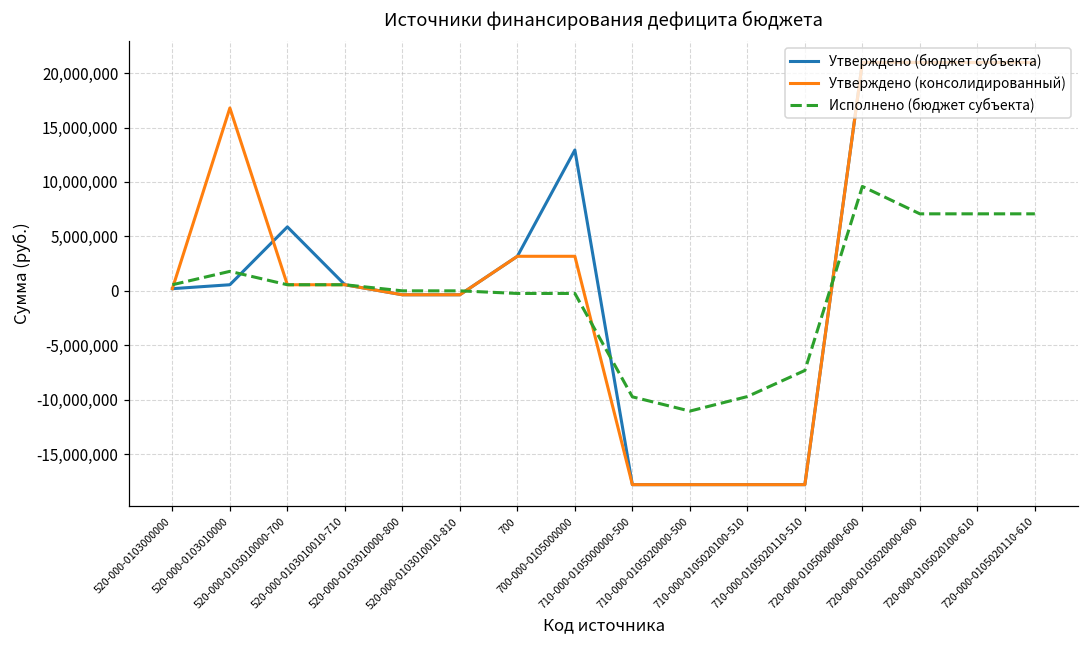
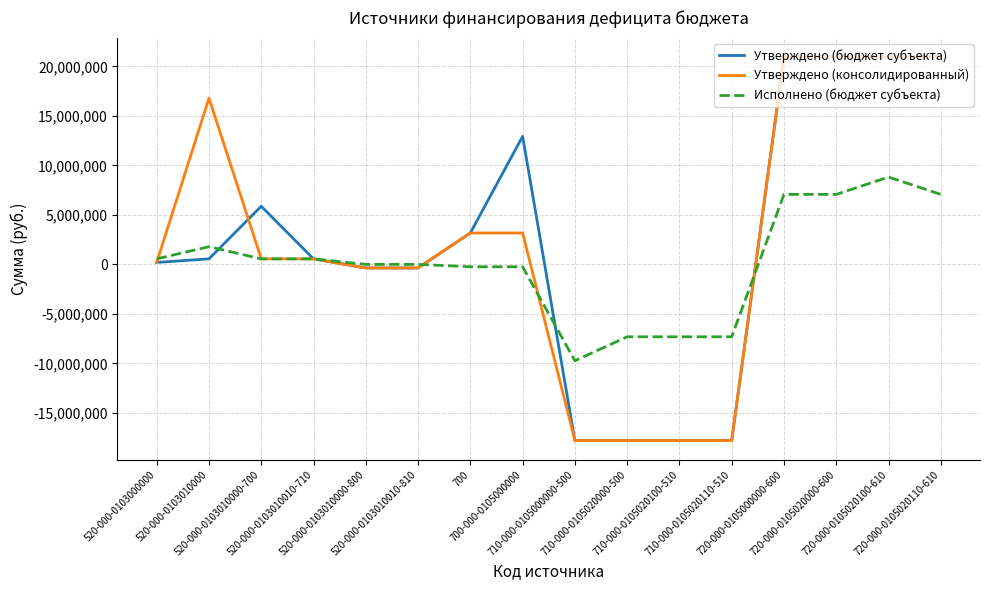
Исполнено (бюджет субъекта), 710-000-0105020000-500: -11,000,000 -> -7,000,000
Исполнено (бюджет субъекта), 710-000-0105020100-510: -10,000,000 -> -7,000,000
Исполнено (бюджет субъекта), 720-000-0105000000-600: 10,000,000 -> 7,000,000
Исполнено (бюджет субъекта), 720-000-0105020100-610: 7,000,000 -> 9,000,000
